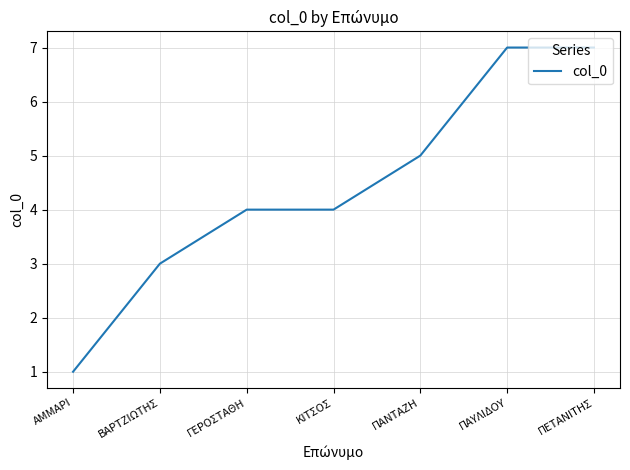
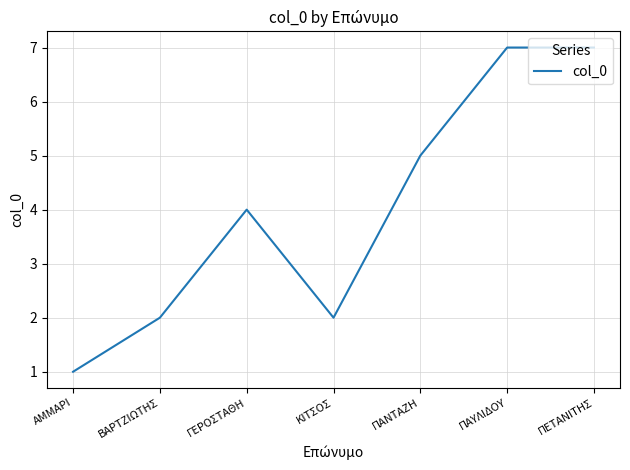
ΒΑΡΤΖΙΩΤΗΣ: 3 -> 2
ΚΙΤΣΟΣ: 4 -> 2
